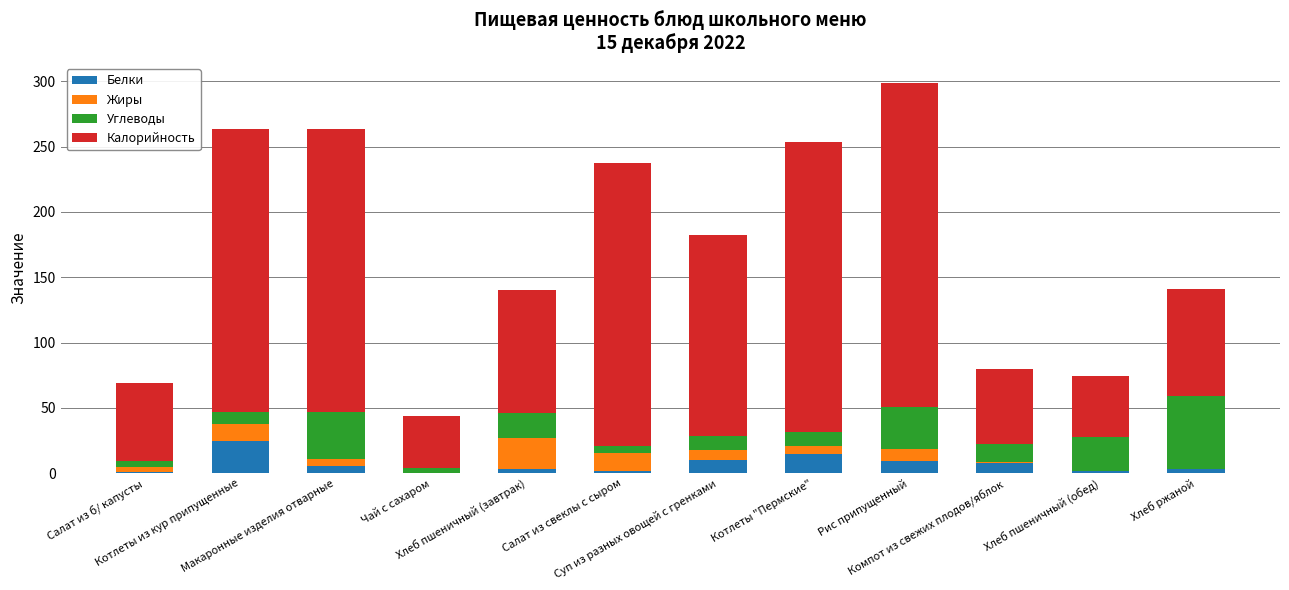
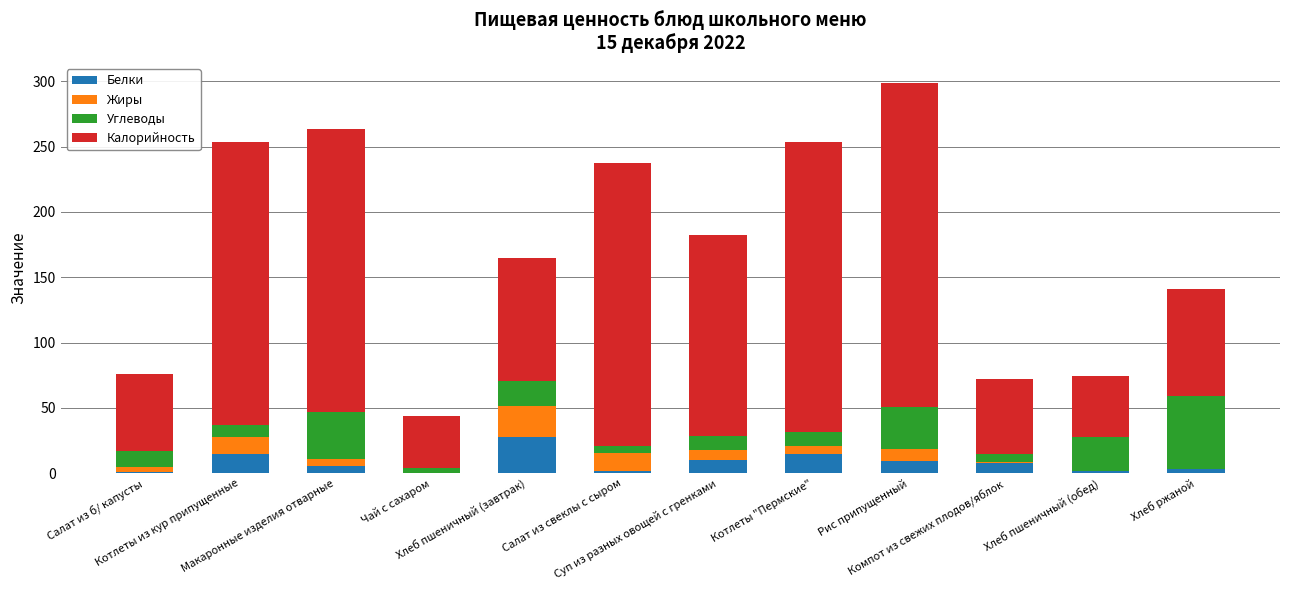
Углеводы, Салат из б/ капусты: 4 -> 12
Белки, Котлеты из кур припущенные: 24 -> 15
Белки, Хлеб пшеничный (завтрак): 3 -> 27
Углеводы, Компот из свежих плодов/яблок: 14 -> 7
